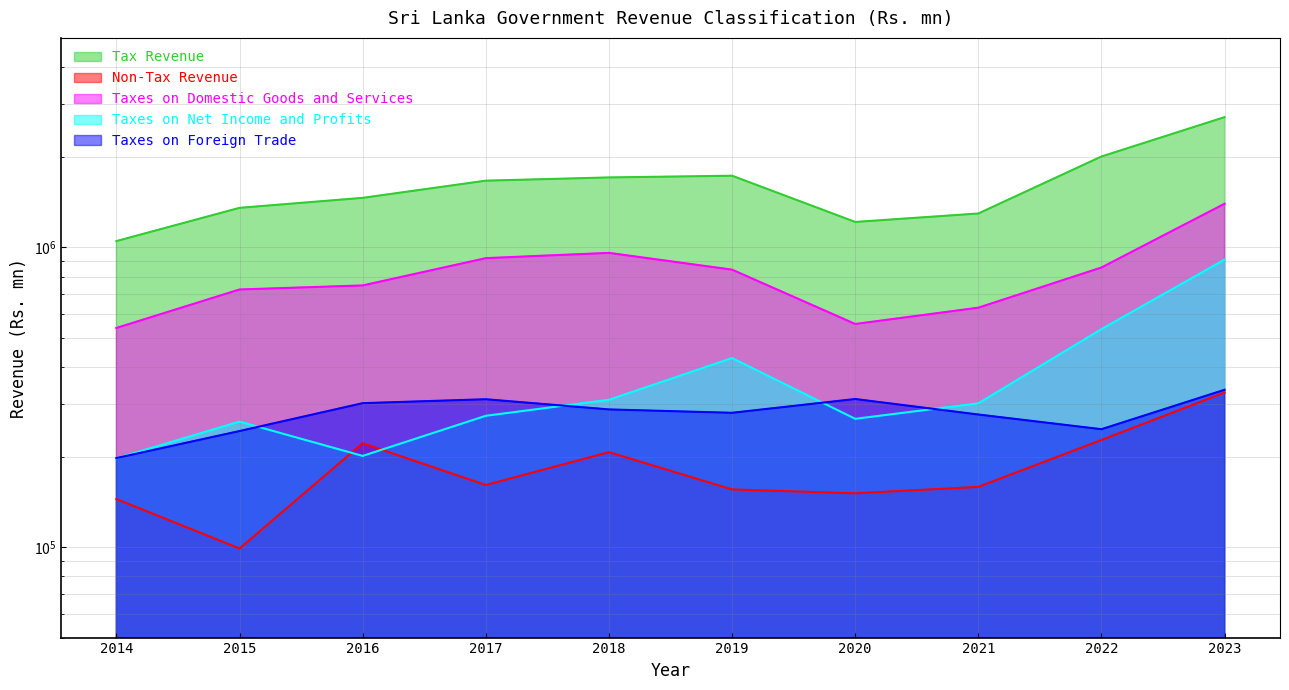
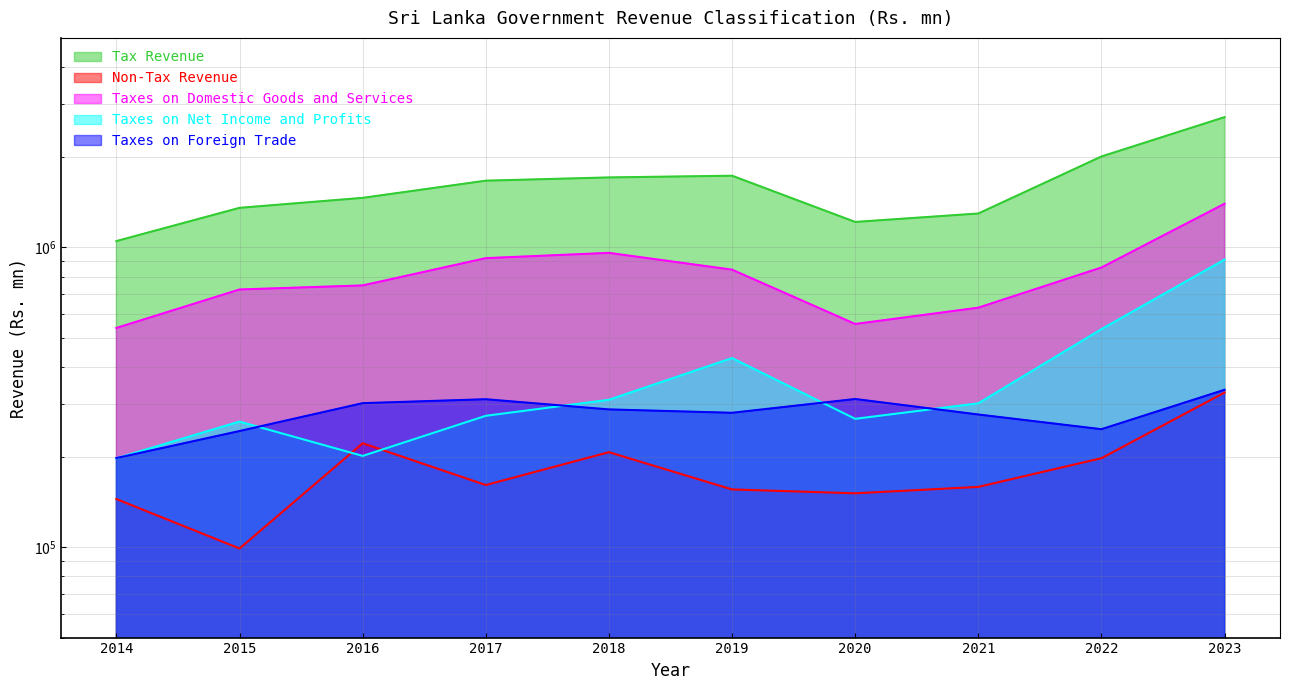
Non-Tax Revenue, 2022: 230000 -> 200000
